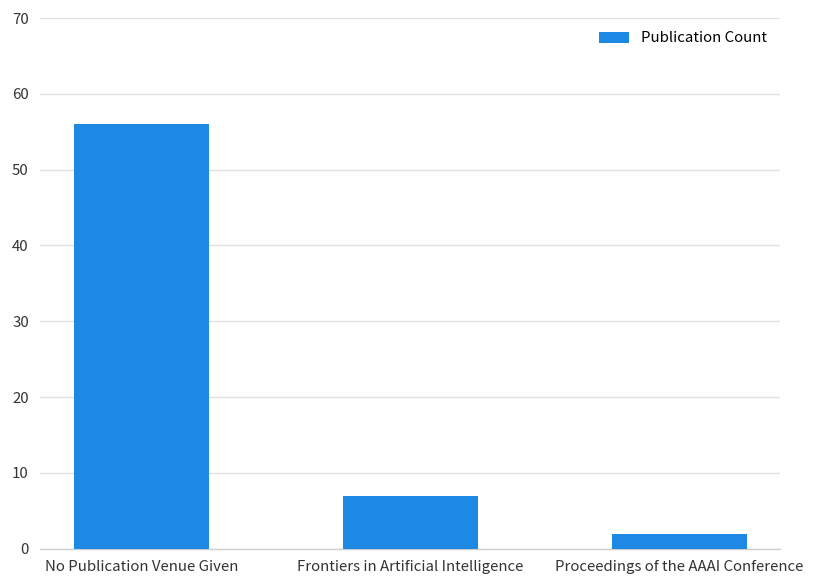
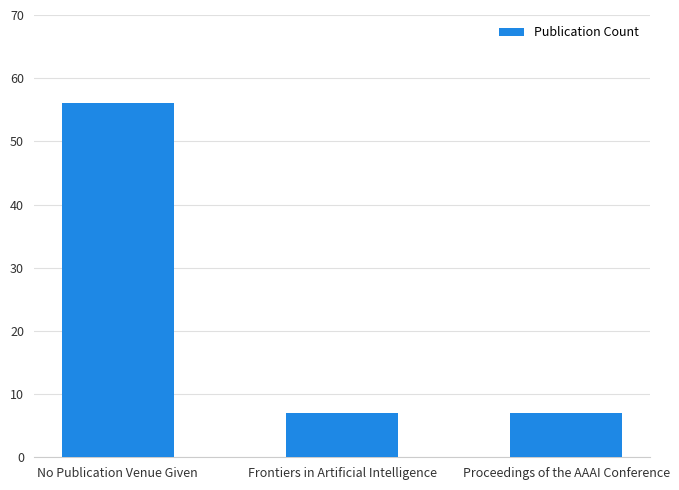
Proceedings of the AAAI Conference: 2 -> 7
